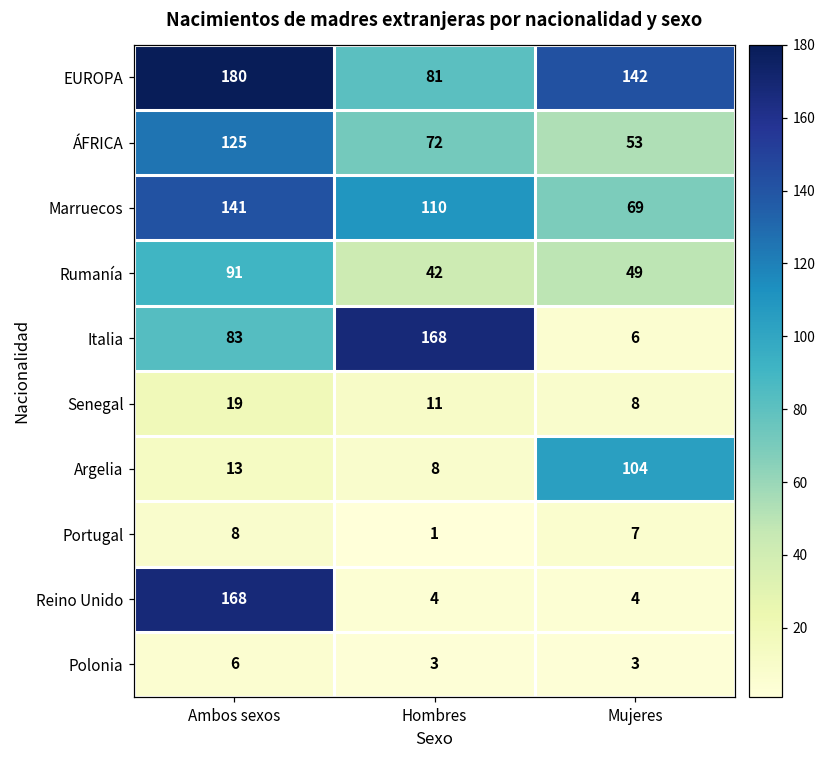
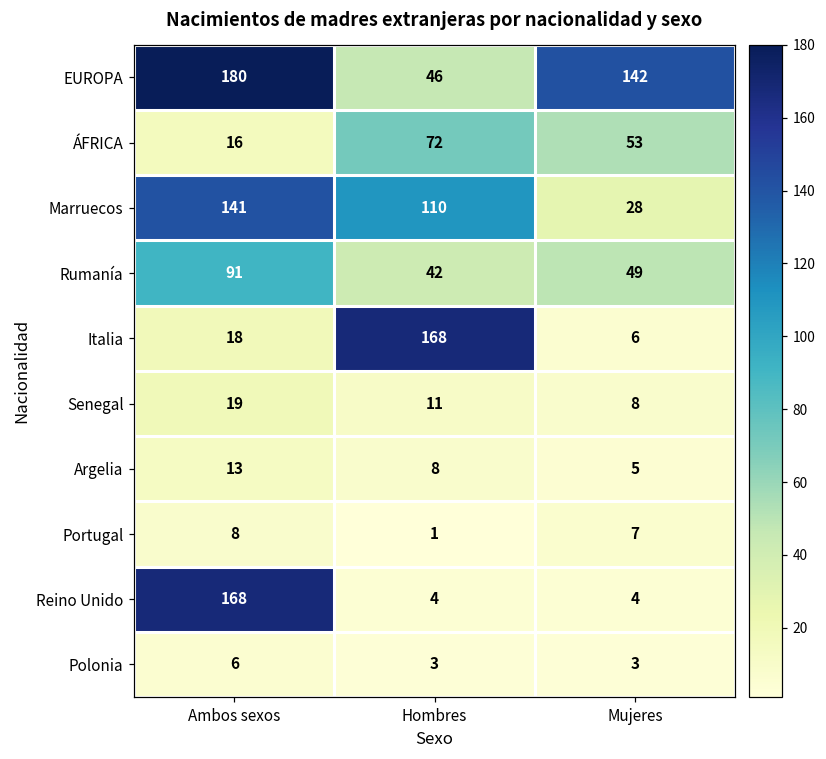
EUROPA, Hombres: 81 -> 46
ÁFRICA, Ambos sexos: 125 -> 16
Marruecos, Mujeres: 69 -> 28
Italia, Ambos sexos: 83 -> 18
Argelia, Mujeres: 104 -> 5
